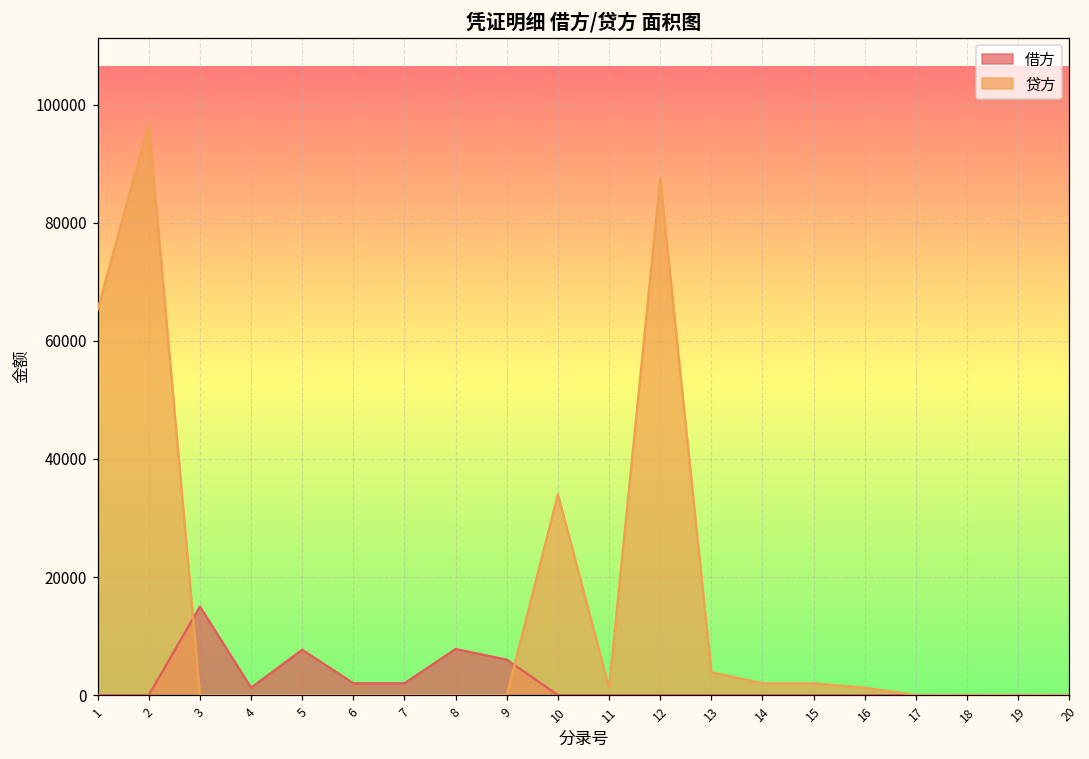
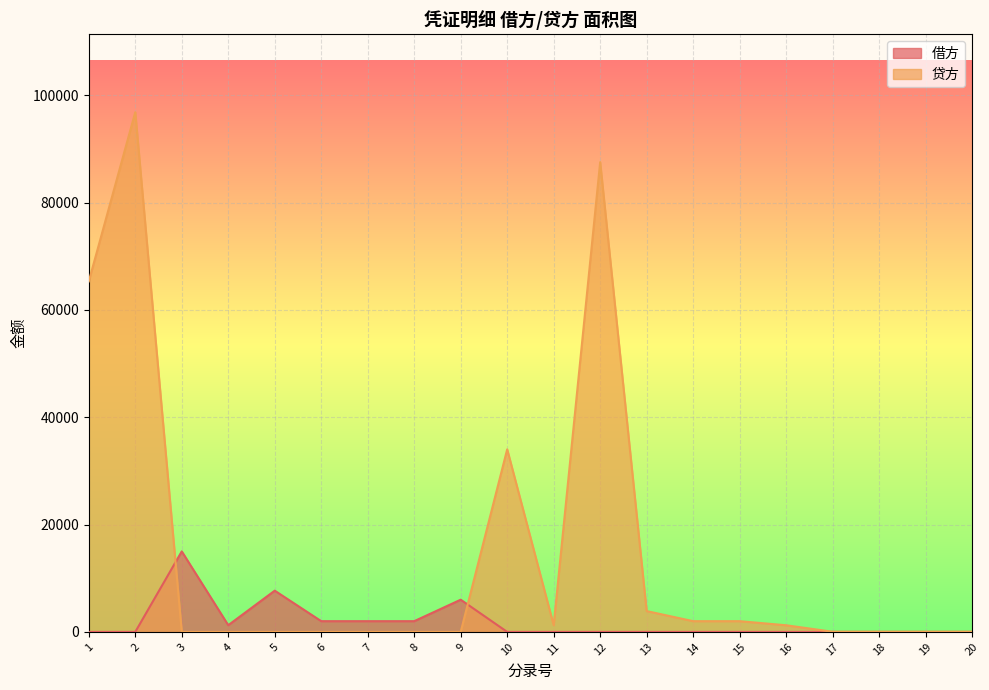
借方, 8: 8000 -> 2000
